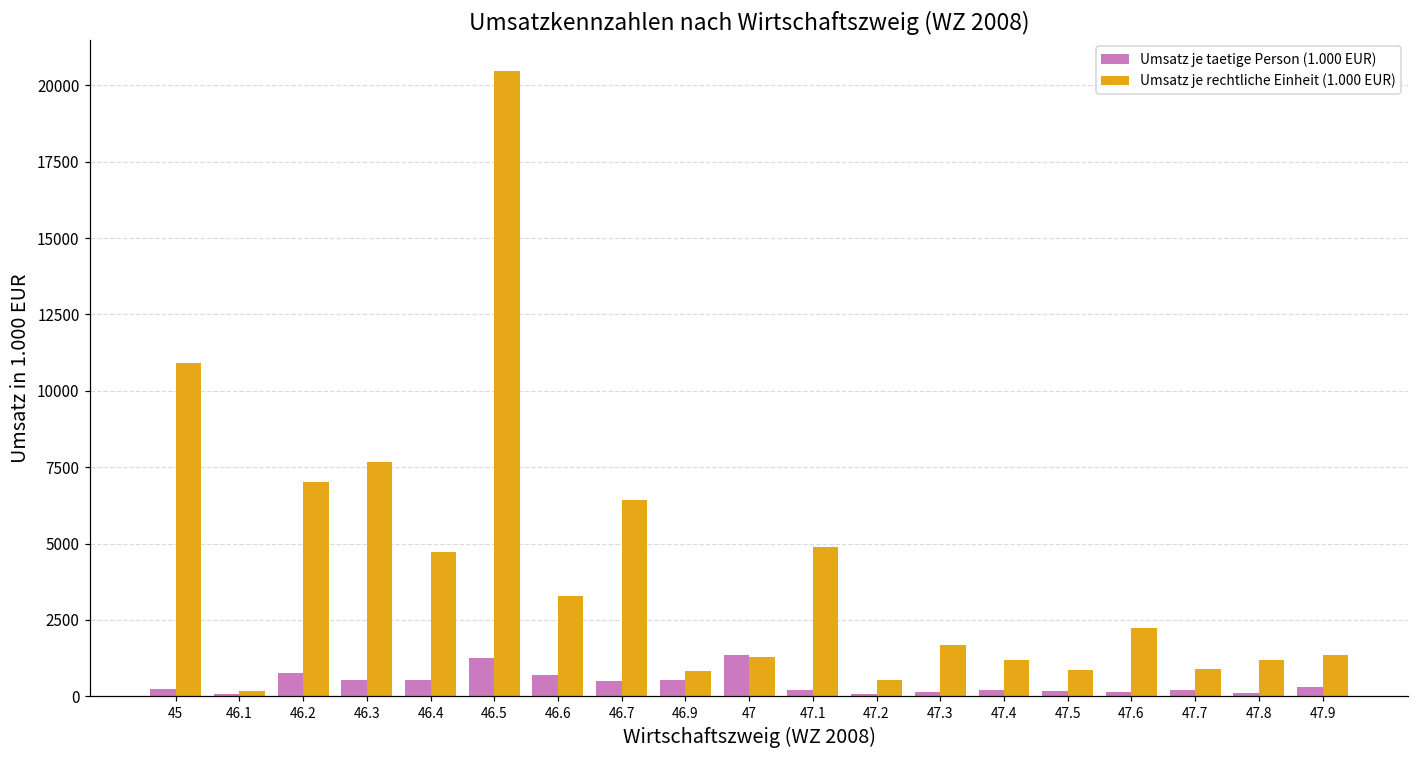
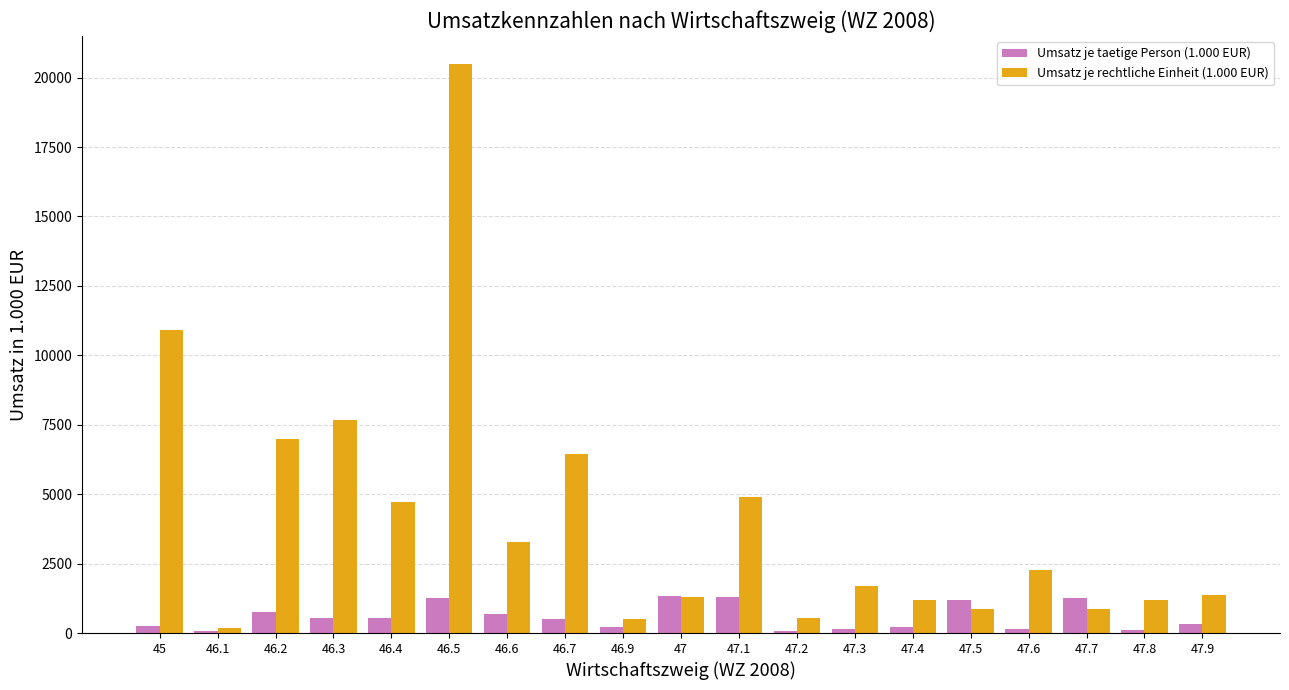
Umsatz je taetige Person (1.000 EUR), 46.9: 500 -> 200
Umsatz je rechtliche Einheit (1.000 EUR), 46.9: 800 -> 500
Umsatz je taetige Person (1.000 EUR), 47.1: 200 -> 1300
Umsatz je taetige Person (1.000 EUR), 47.5: 200 -> 1200
Umsatz je taetige Person (1.000 EUR), 47.7: 200 -> 1300
